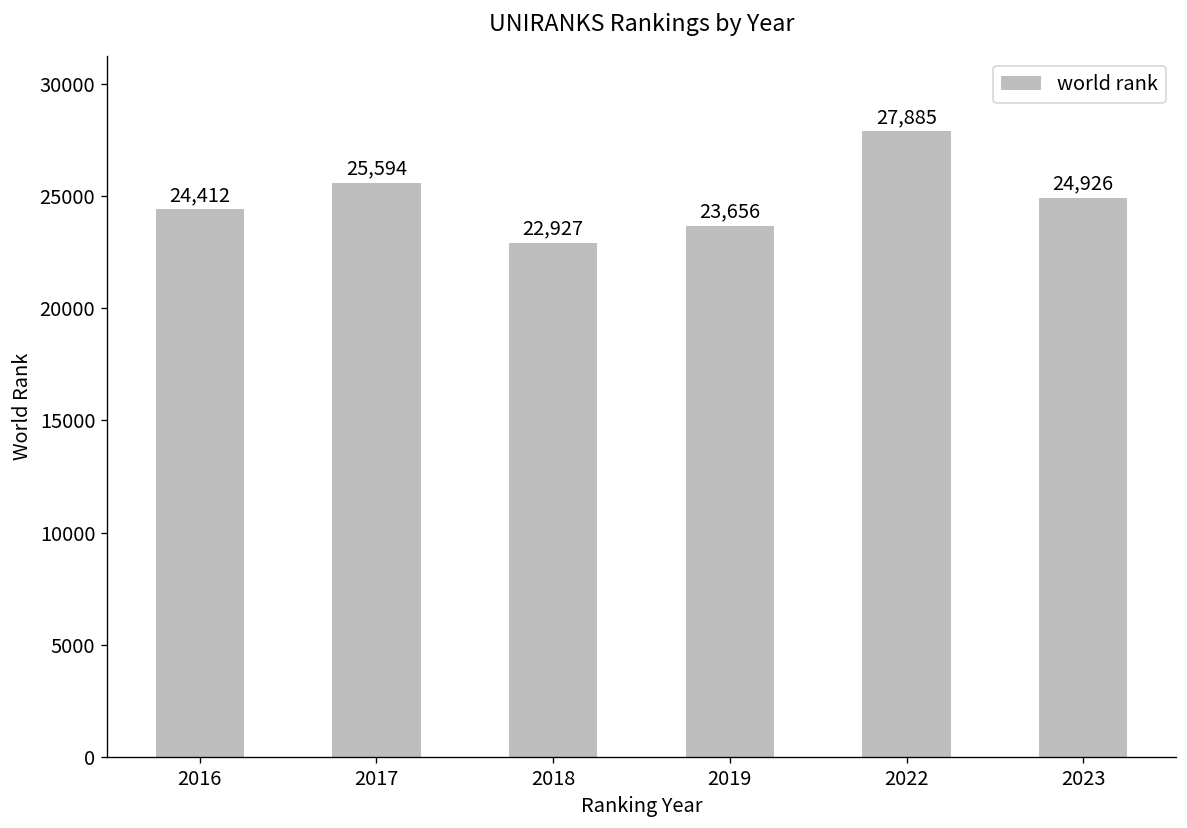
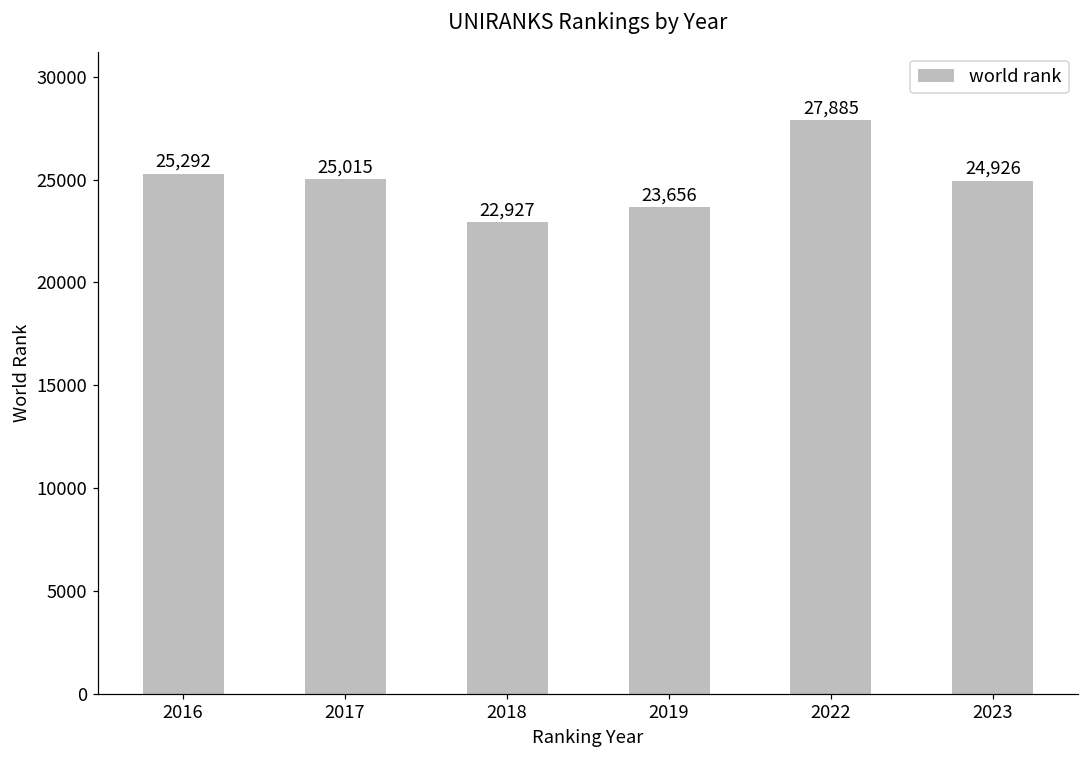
2016: 24,412 -> 25,292
2017: 25,594 -> 25,015
